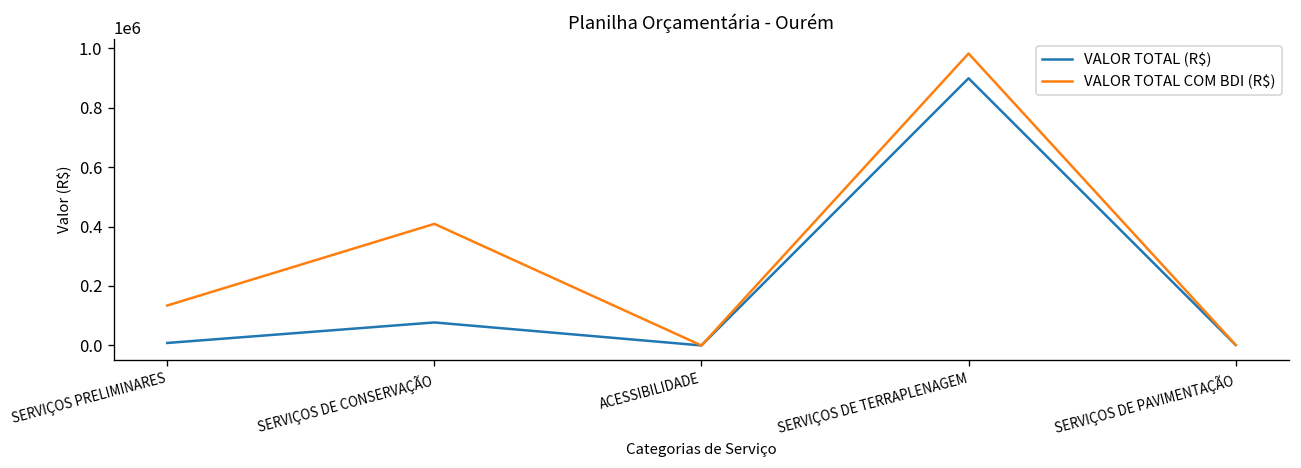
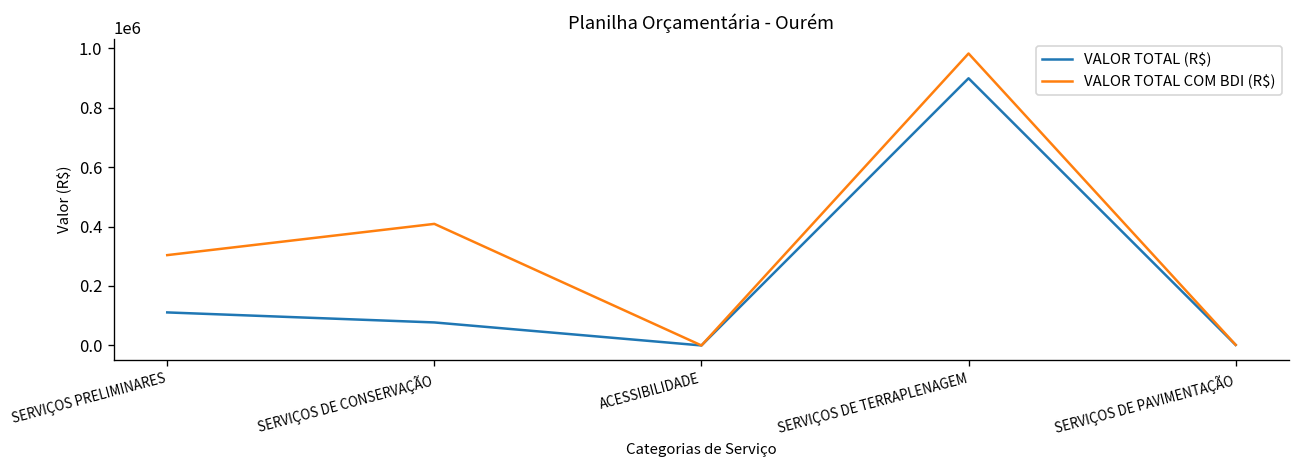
VALOR TOTAL (R$), SERVIÇOS PRELIMINARES: 10000 -> 110000
VALOR TOTAL COM BDI (R$), SERVIÇOS PRELIMINARES: 130000 -> 300000
